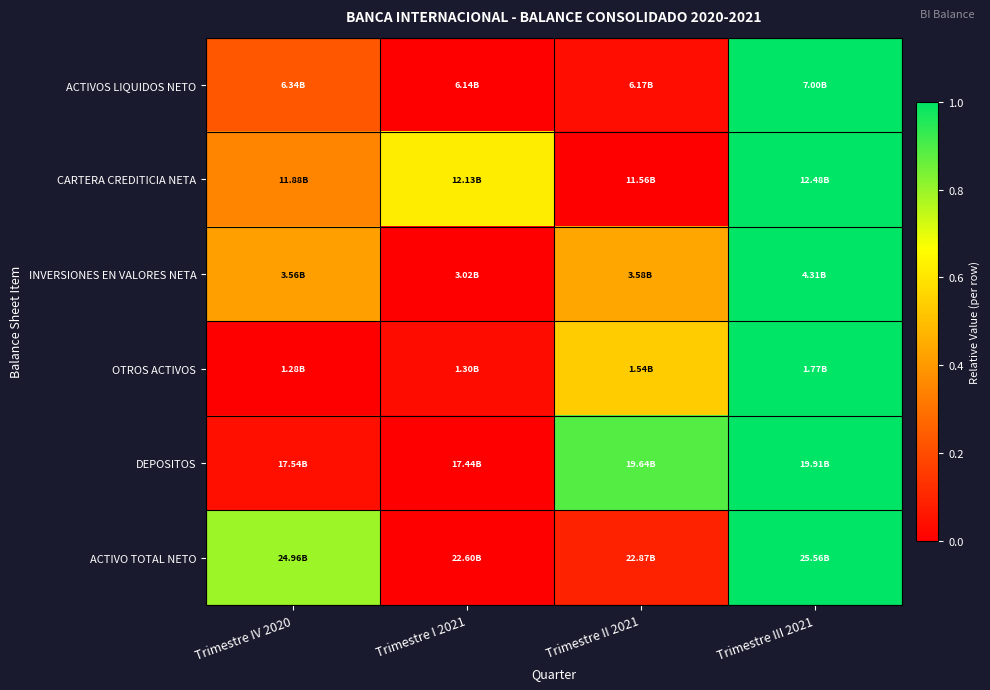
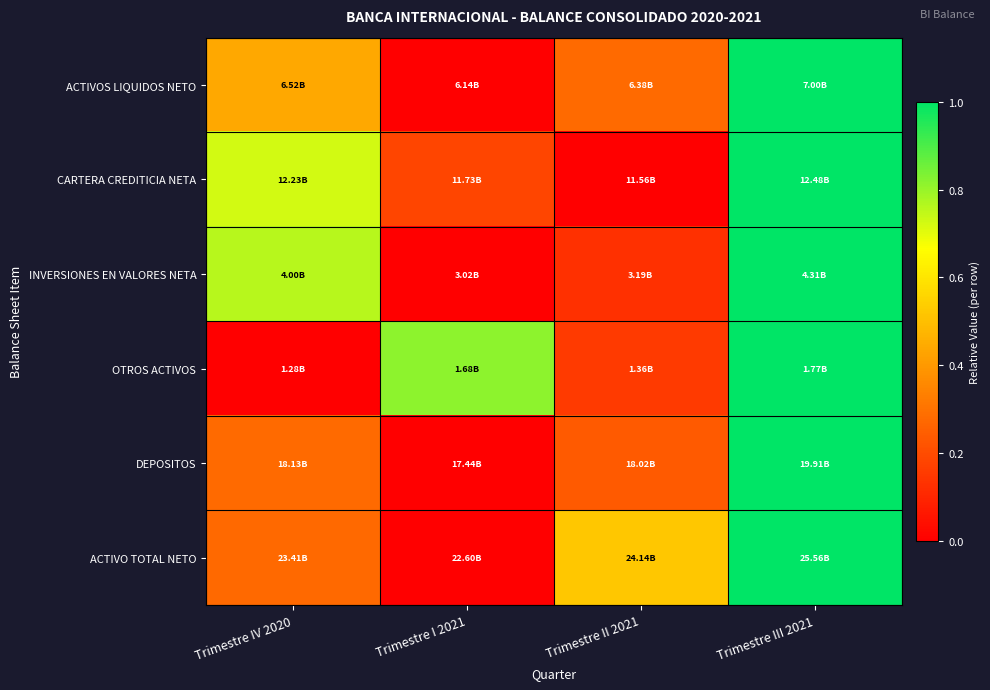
ACTIVOS LIQUIDOS NETO, Trimestre IV 2020: 6.34B -> 6.52B
ACTIVOS LIQUIDOS NETO, Trimestre II 2021: 6.17B -> 6.38B
CARTERA CREDITICIA NETA, Trimestre IV 2020: 11.88B -> 12.23B
CARTERA CREDITICIA NETA, Trimestre I 2021: 12.13B -> 11.73B
INVERSIONES EN VALORES NETA, Trimestre IV 2020: 3.56B -> 4.00B
INVERSIONES EN VALORES NETA, Trimestre II 2021: 3.58B -> 3.19B
OTROS ACTIVOS, Trimestre I 2021: 1.30B -> 1.68B
OTROS ACTIVOS, Trimestre II 2021: 1.54B -> 1.36B
DEPOSITOS, Trimestre IV 2020: 17.54B -> 18.13B
DEPOSITOS, Trimestre II 2021: 19.64B -> 18.02B
ACTIVO TOTAL NETO, Trimestre IV 2020: 24.96B -> 23.41B
ACTIVO TOTAL NETO, Trimestre II 2021: 22.87B -> 24.14B
